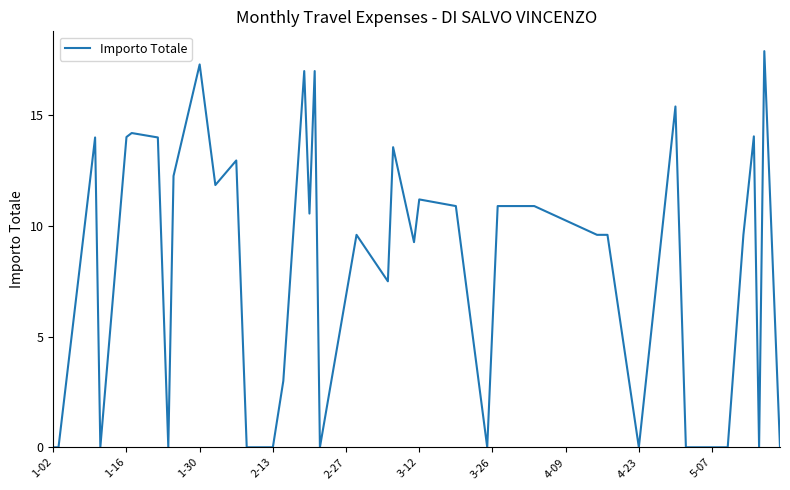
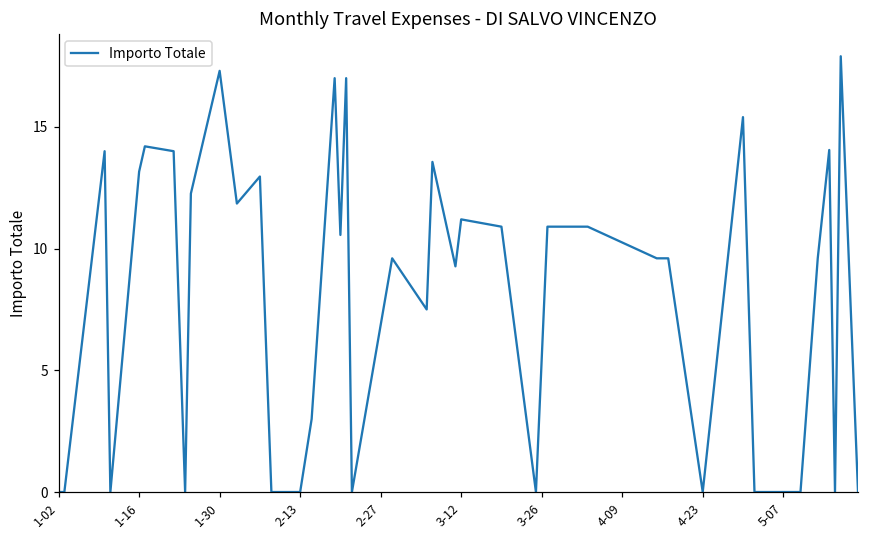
1-16: 14.0 -> 13.2
